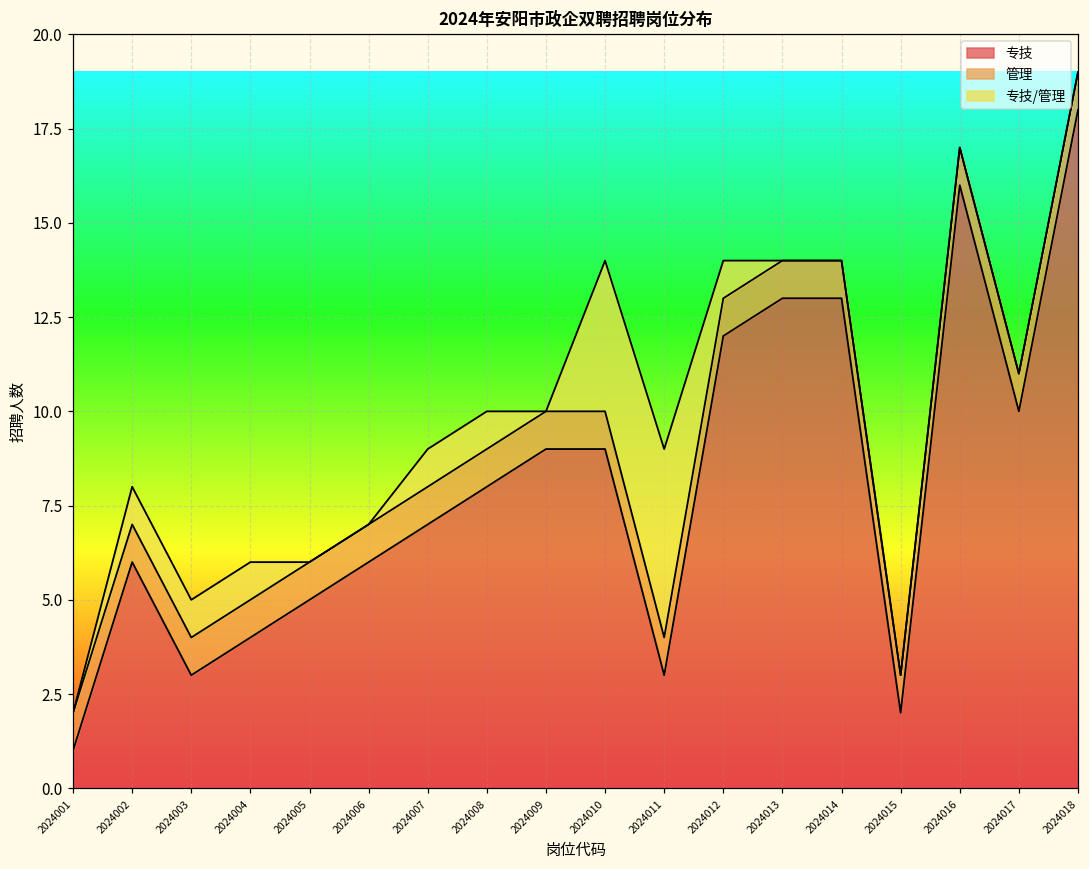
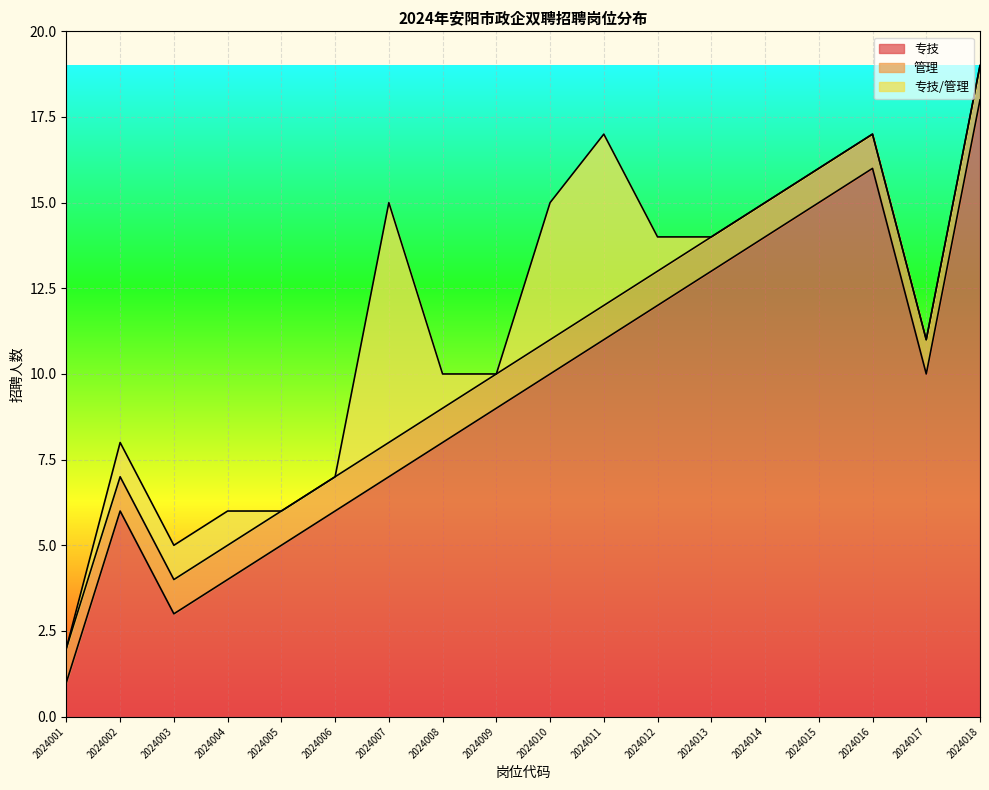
专技/管理, 2024007: 1 -> 7
专技, 2024010: 9 -> 10
专技, 2024011: 3 -> 11
专技, 2024014: 13 -> 14
专技, 2024015: 2 -> 15
